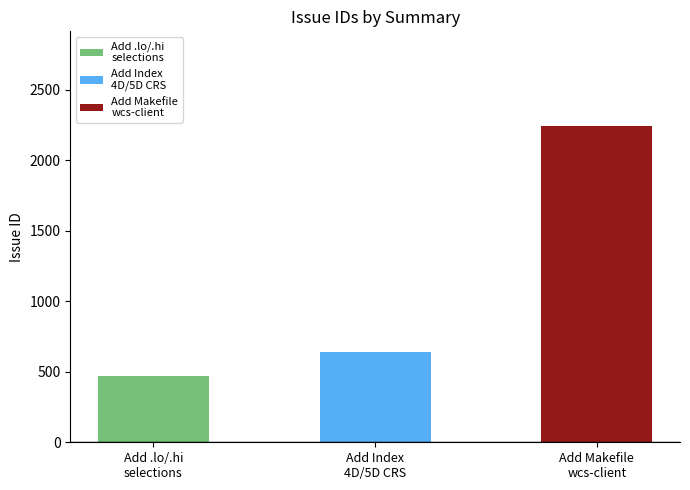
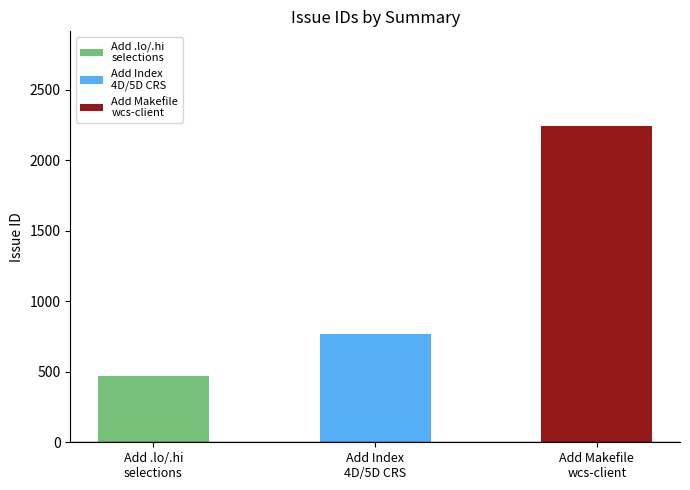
Add Index 4D/5D CRS: 640 -> 770
